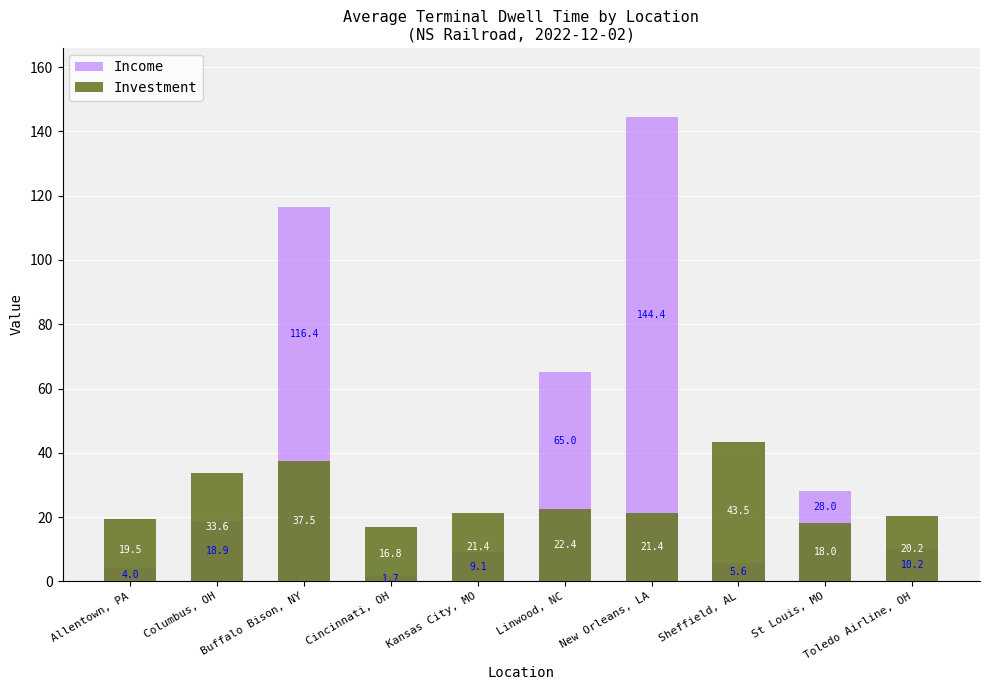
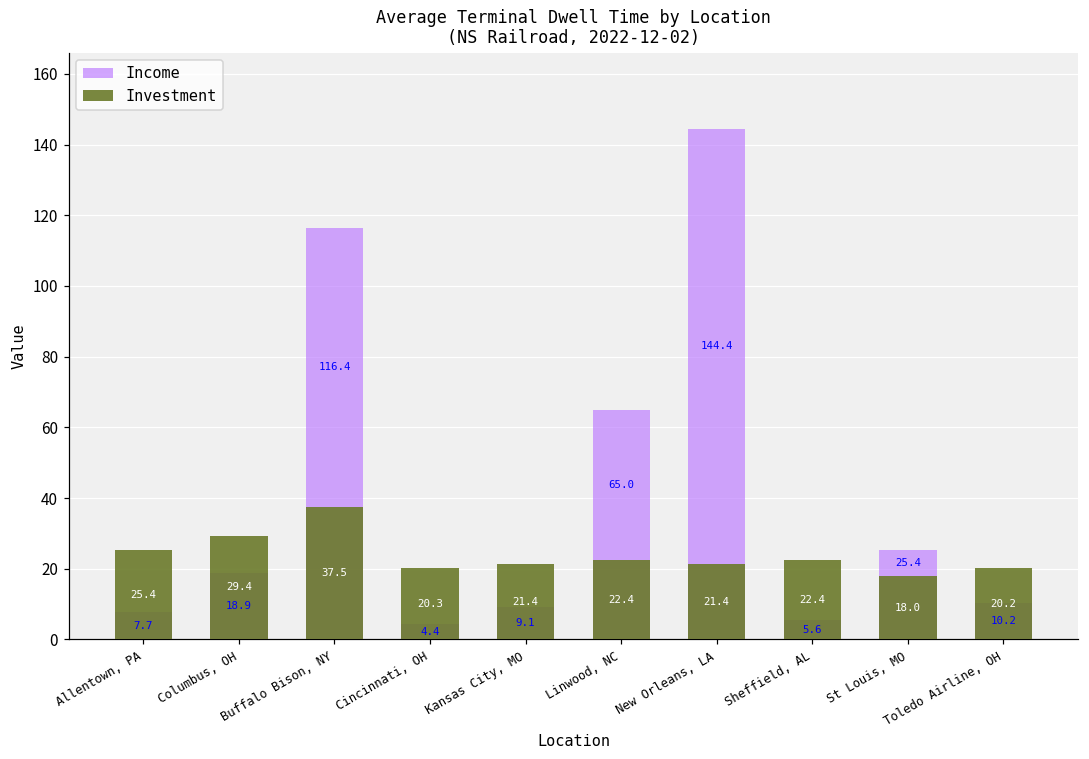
Income, Allentown, PA: 4.0 -> 7.7
Investment, Allentown, PA: 19.5 -> 25.4
Investment, Columbus, OH: 33.6 -> 29.4
Income, Cincinnati, OH: 1.7 -> 4.4
Investment, Cincinnati, OH: 16.8 -> 20.3
Investment, Sheffield, AL: 43.5 -> 22.4
Income, St Louis, MO: 28.0 -> 25.4
